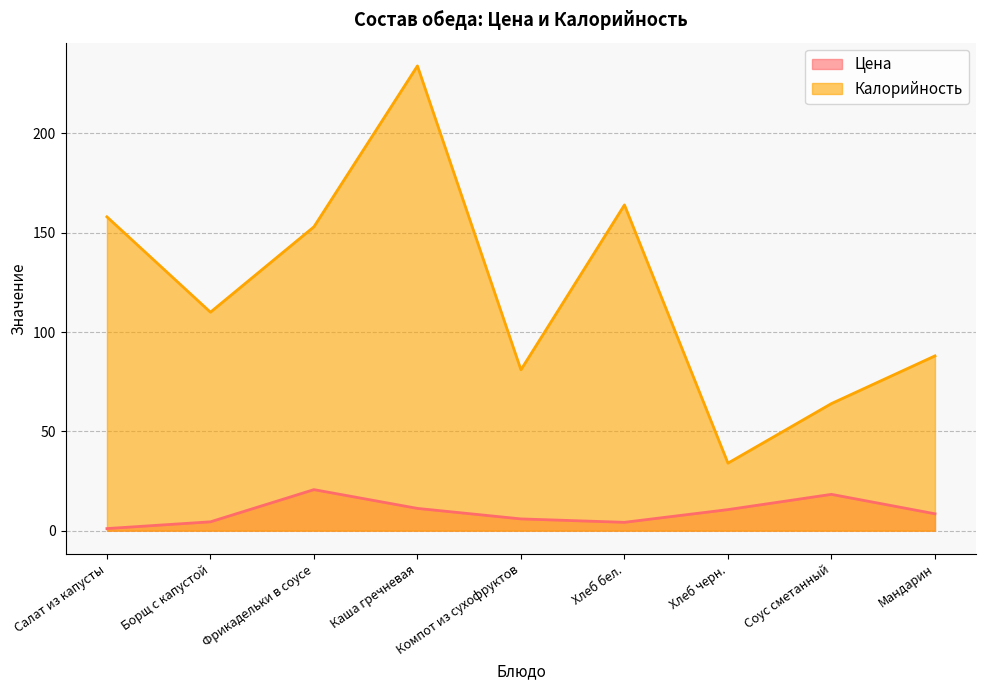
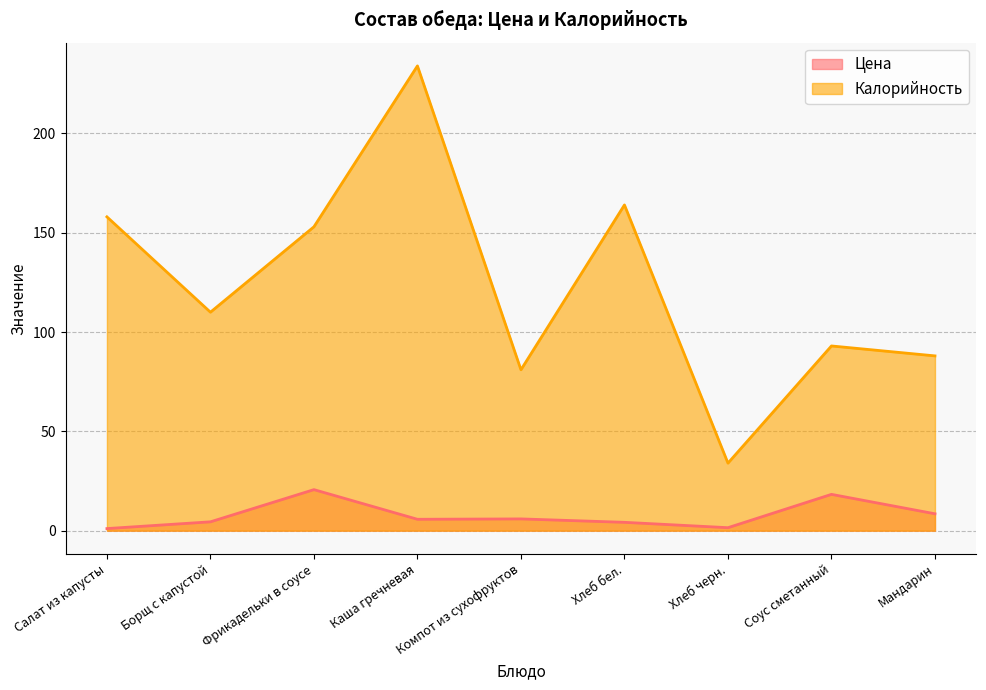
Цена, Каша гречневая: 11 -> 6
Цена, Хлеб черн.: 11 -> 2
Калорийность, Соус сметанный: 64 -> 93
